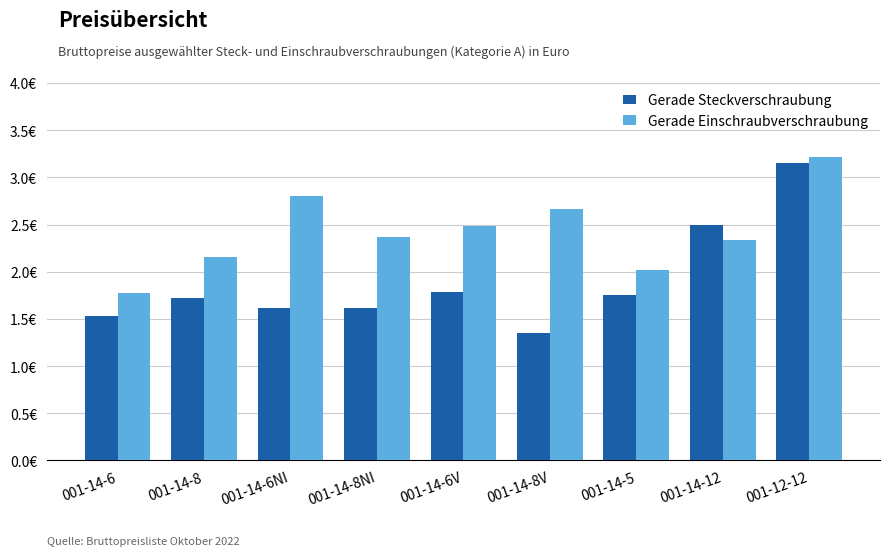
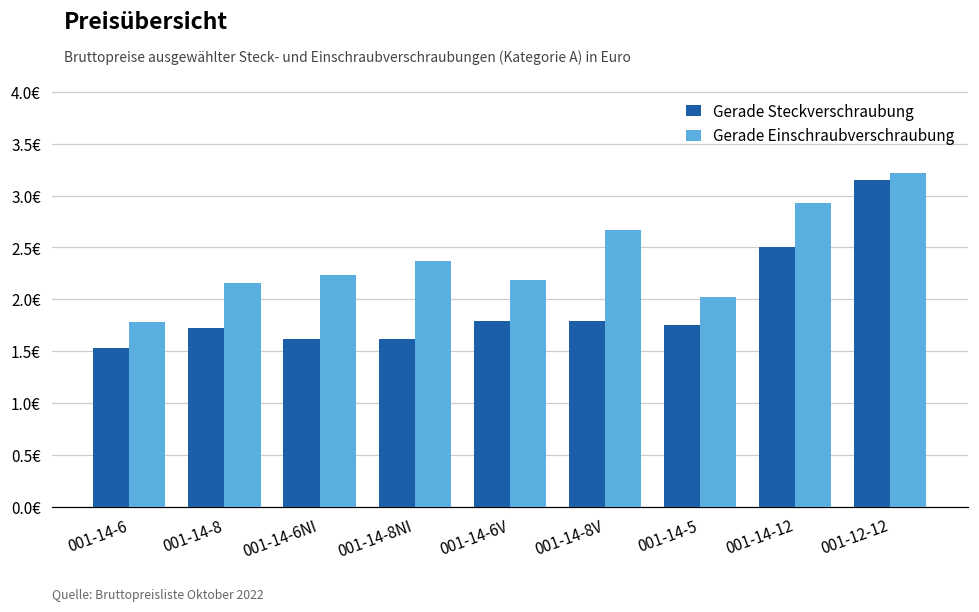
Gerade Einschraubverschraubung, 001-14-6NI: 2.8€ -> 2.2€
Gerade Einschraubverschraubung, 001-14-6V: 2.5€ -> 2.2€
Gerade Steckverschraubung, 001-14-8V: 1.4€ -> 1.8€
Gerade Einschraubverschraubung, 001-14-12: 2.3€ -> 2.9€
